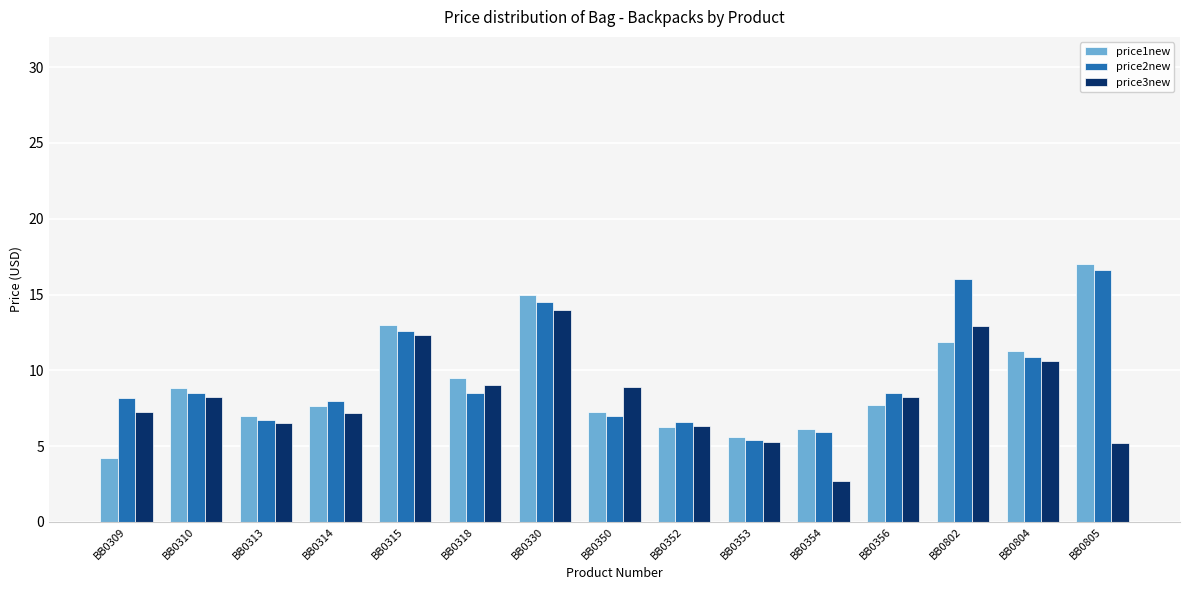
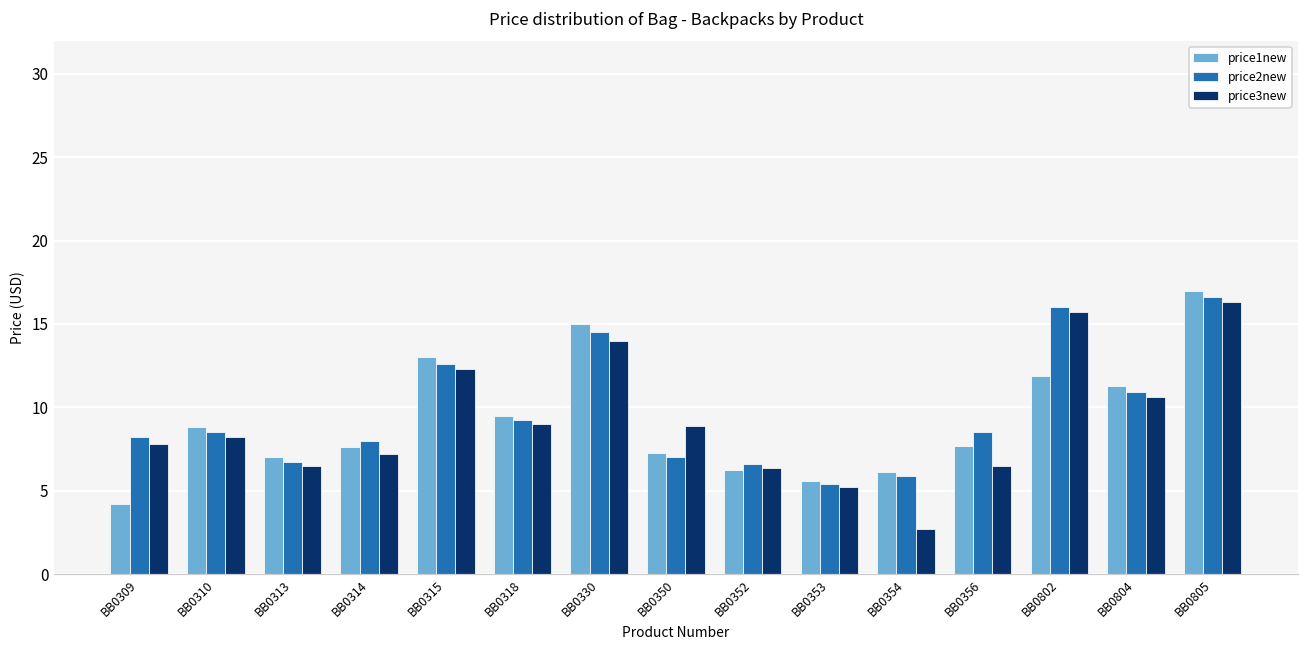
price3new, BB0309: 7.3 -> 7.8
price2new, BB0318: 8.5 -> 9.3
price3new, BB0356: 8.3 -> 6.5
price3new, BB0802: 12.9 -> 15.7
price3new, BB0805: 5.2 -> 16.3
